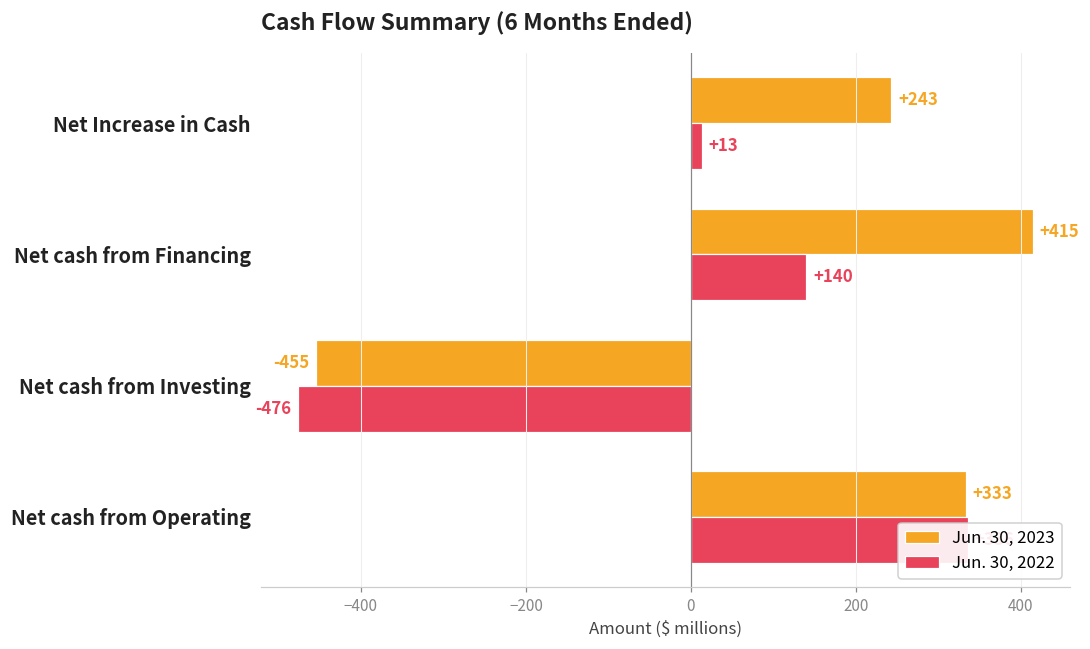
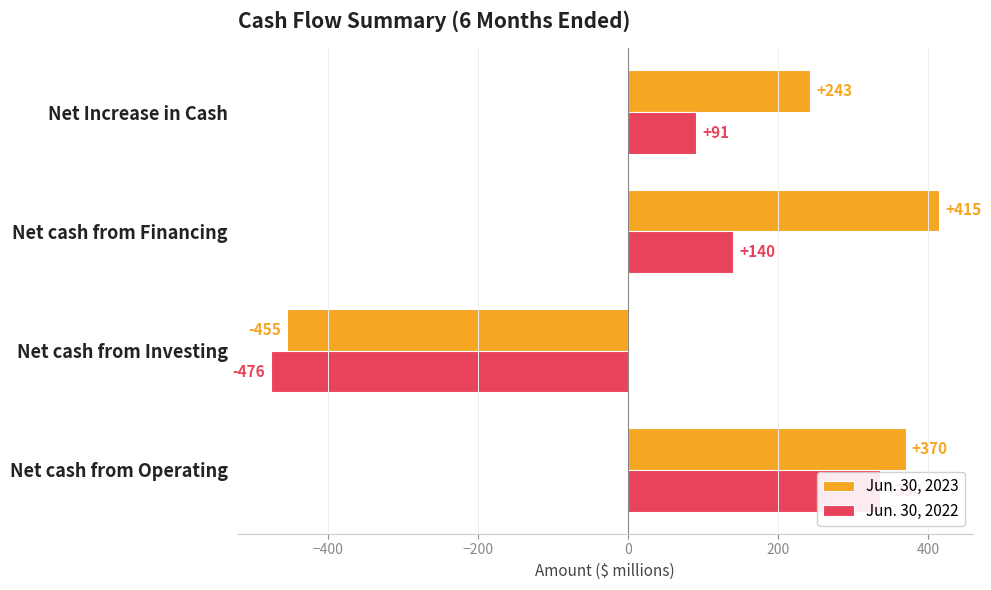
Jun. 30, 2022, Net Increase in Cash: +13 -> +91
Jun. 30, 2023, Net cash from Operating: +333 -> +370
